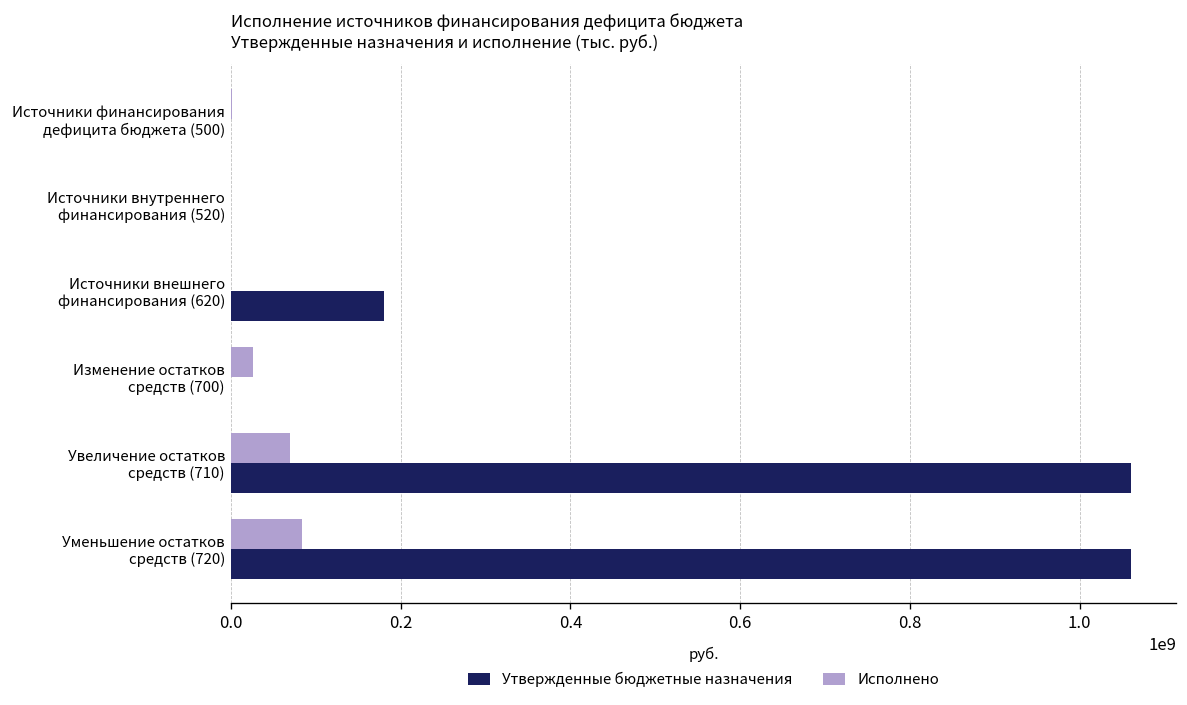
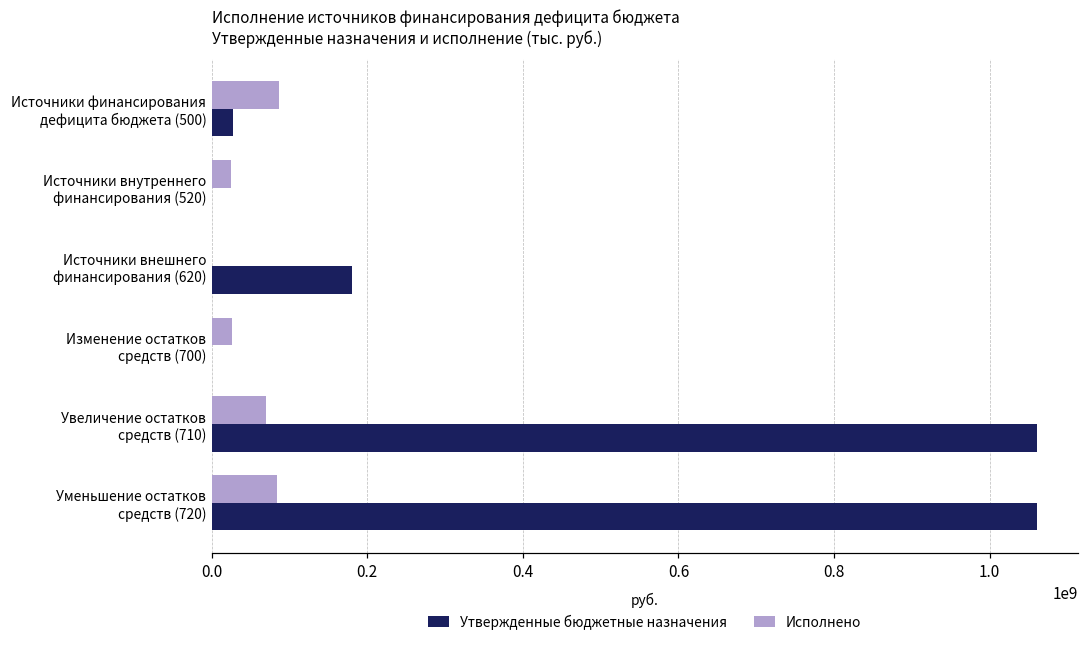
Исполнено, Источники финансирования дефицита бюджета (500): 0 -> 90000000
Утвержденные бюджетные назначения, Источники финансирования дефицита бюджета (500): 0 -> 30000000
Исполнено, Источники внутреннего финансирования (520): 0 -> 20000000
